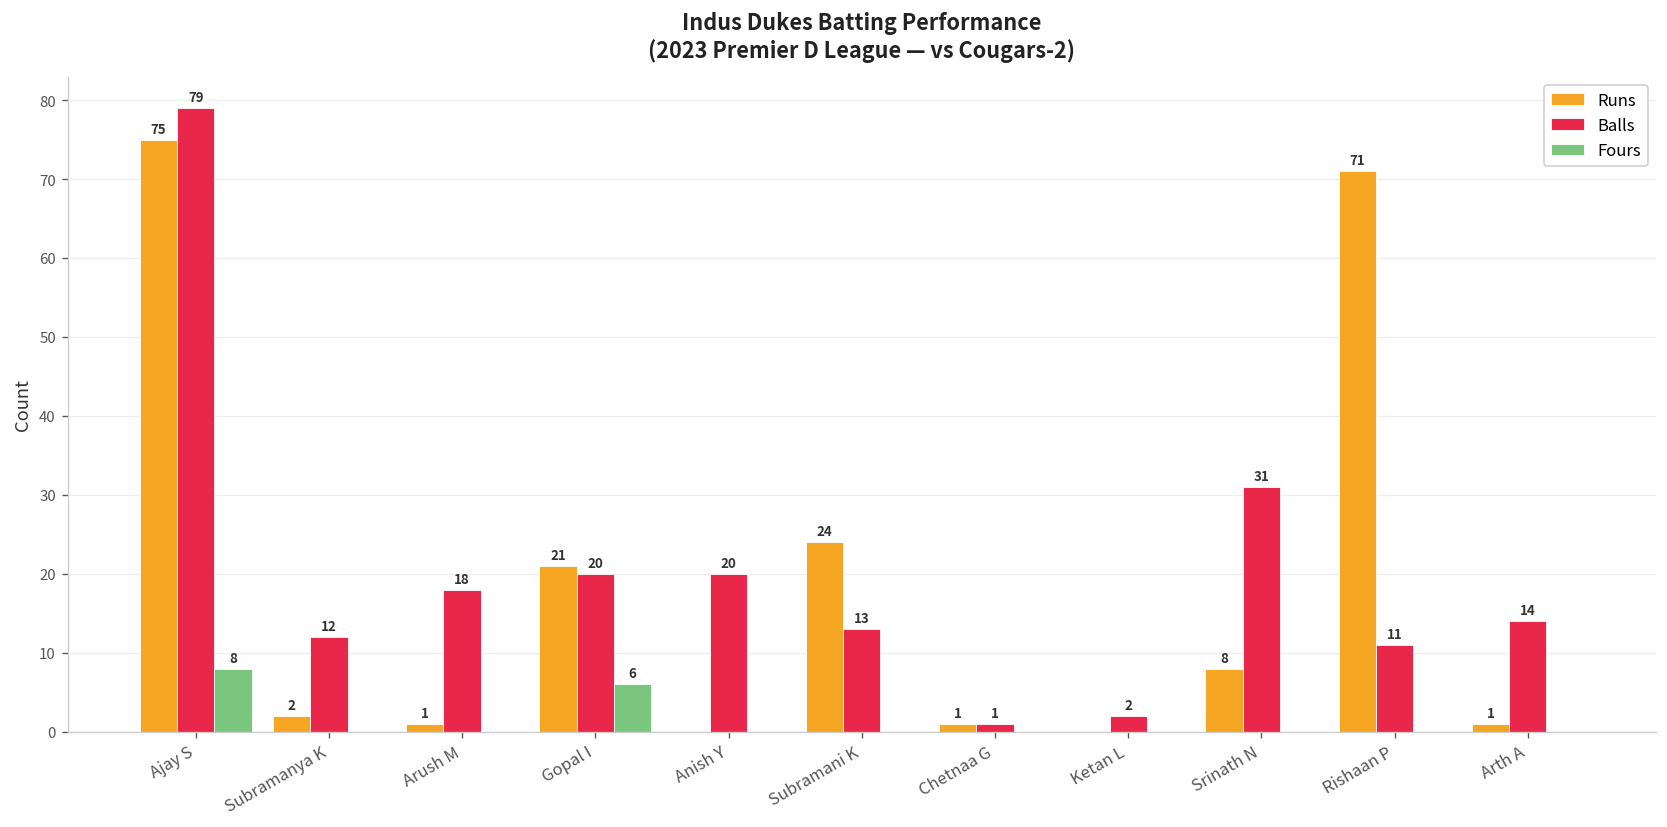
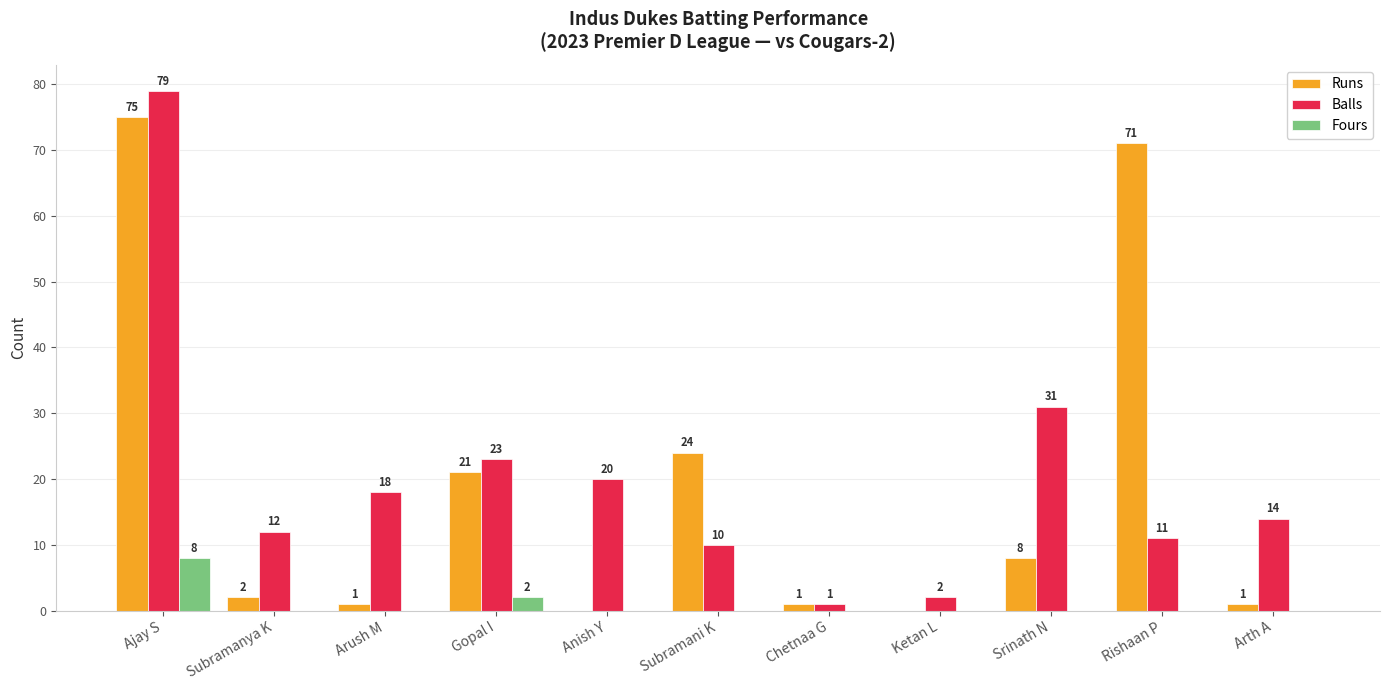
Balls, Gopal I: 20 -> 23
Fours, Gopal I: 6 -> 2
Balls, Subramani K: 13 -> 10
